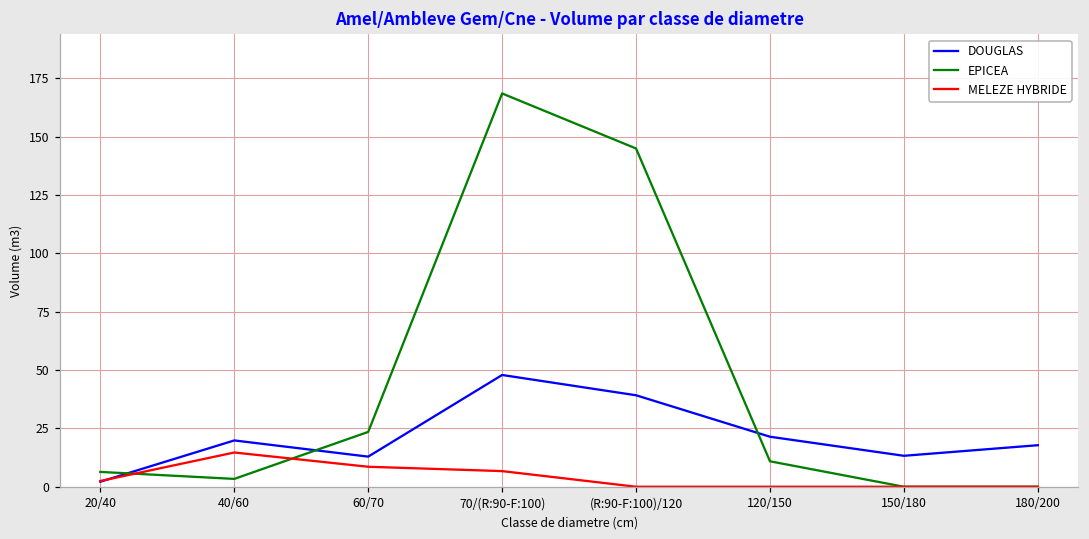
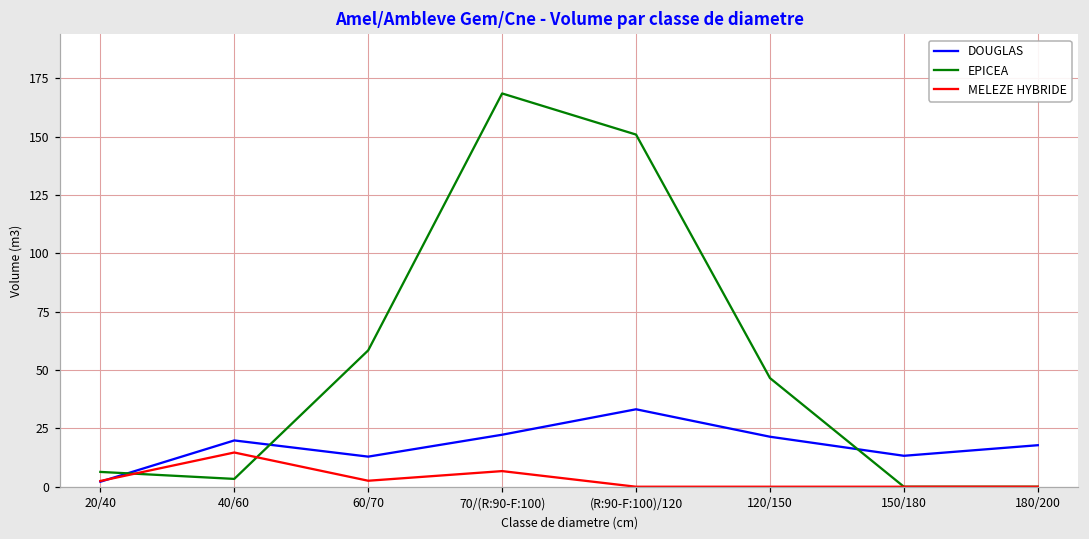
EPICEA, 60/70: 23 -> 58
MELEZE HYBRIDE, 60/70: 9 -> 3
DOUGLAS, 70/(R:90-F:100): 48 -> 22
DOUGLAS, (R:90-F:100)/120: 39 -> 33
EPICEA, (R:90-F:100)/120: 145 -> 151
EPICEA, 120/150: 11 -> 47
